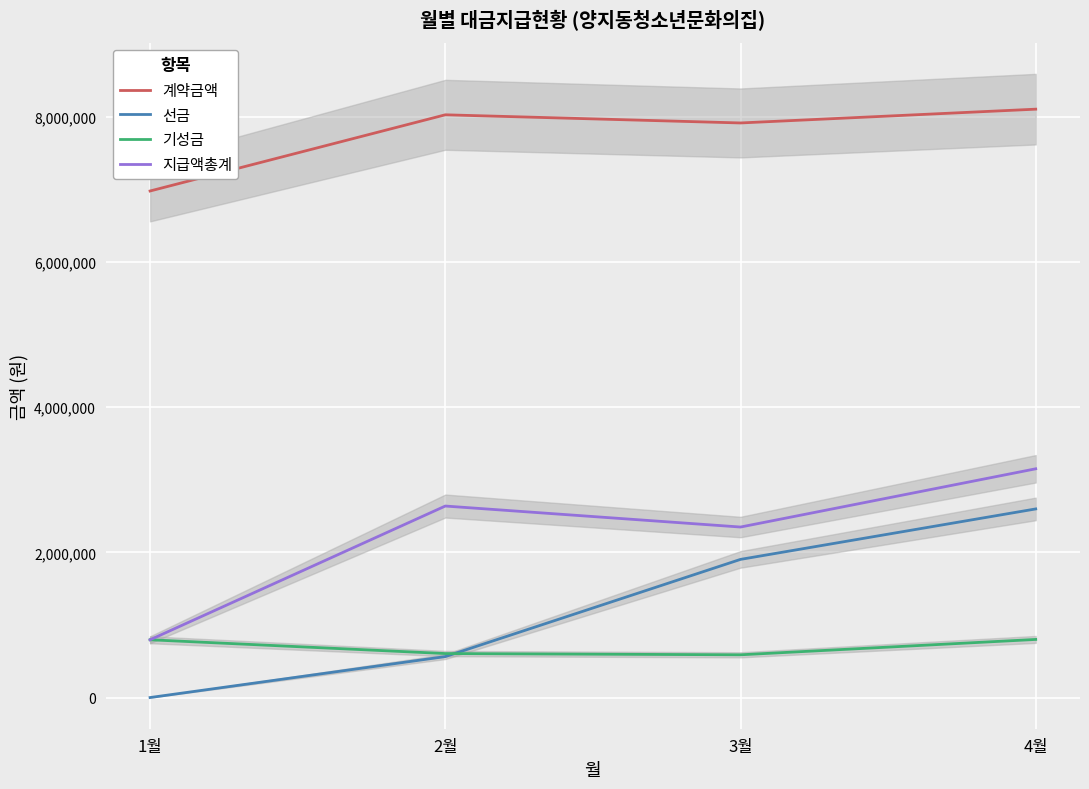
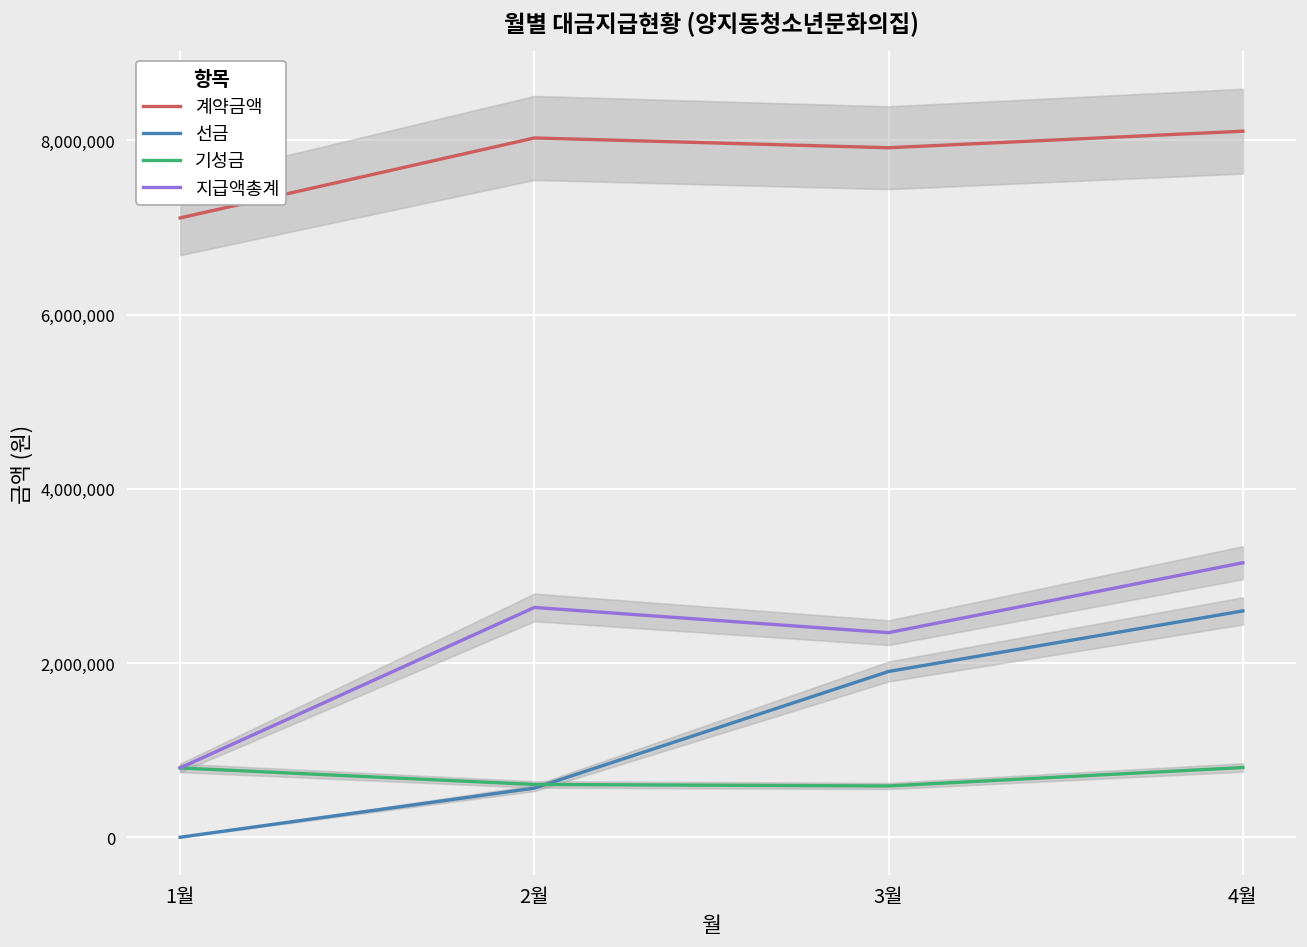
계약금액, 1월: 7,000,000 -> 7,100,000
